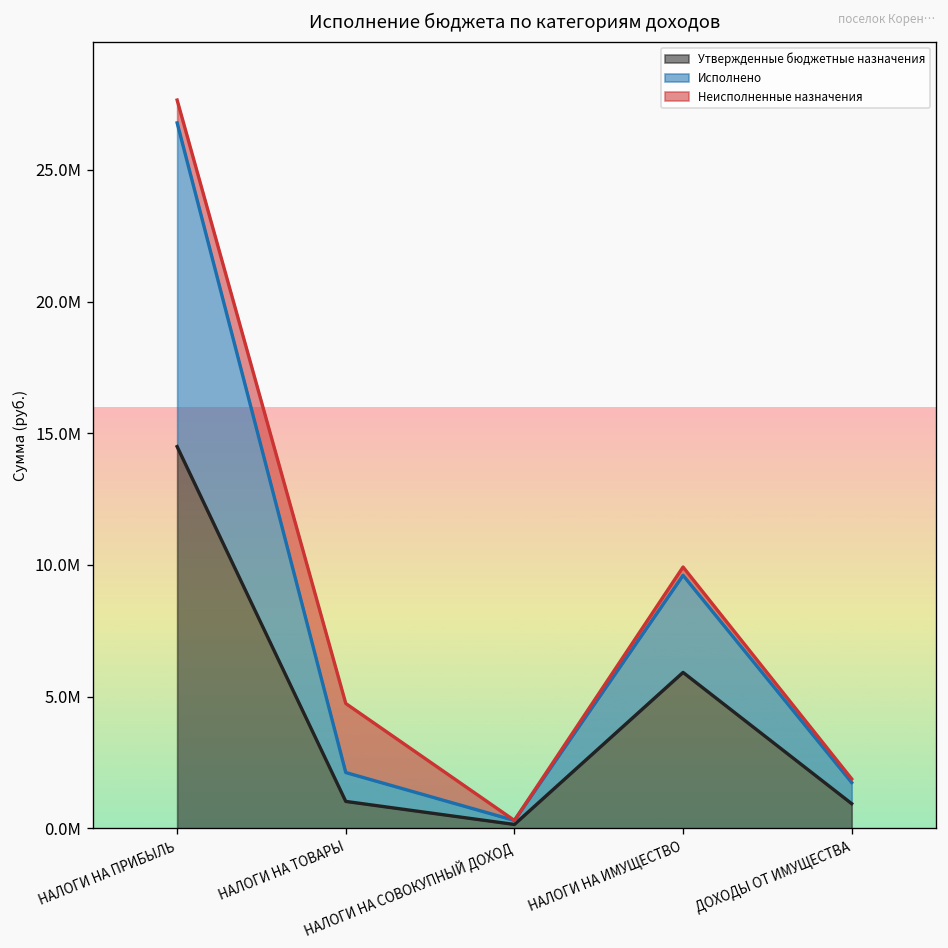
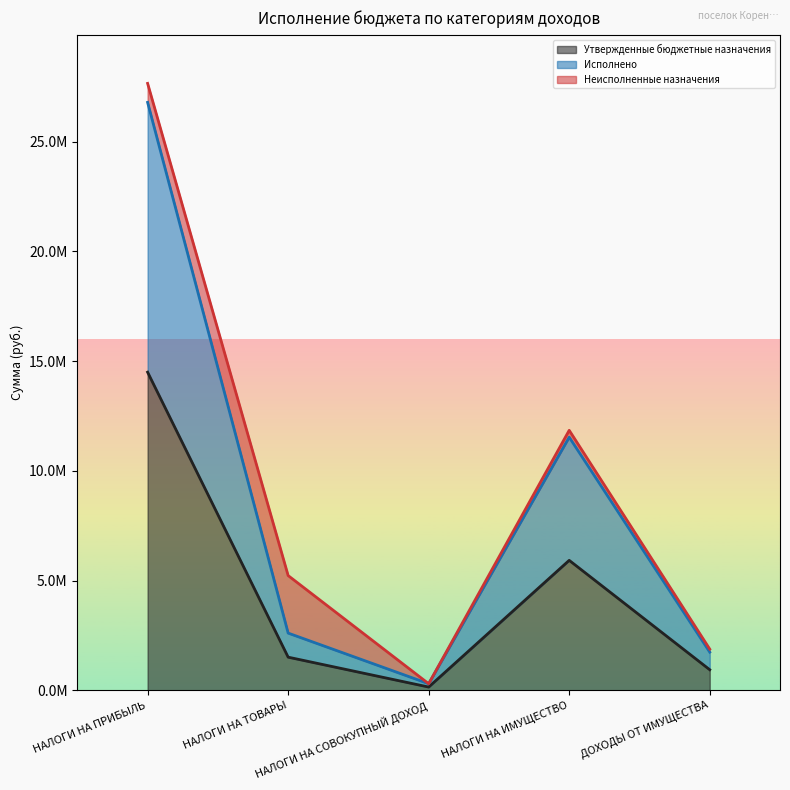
Утвержденные бюджетные назначения, НАЛОГИ НА ТОВАРЫ: 1000000 -> 1500000
Исполнено, НАЛОГИ НА ИМУЩЕСТВО: 3700000 -> 5600000
